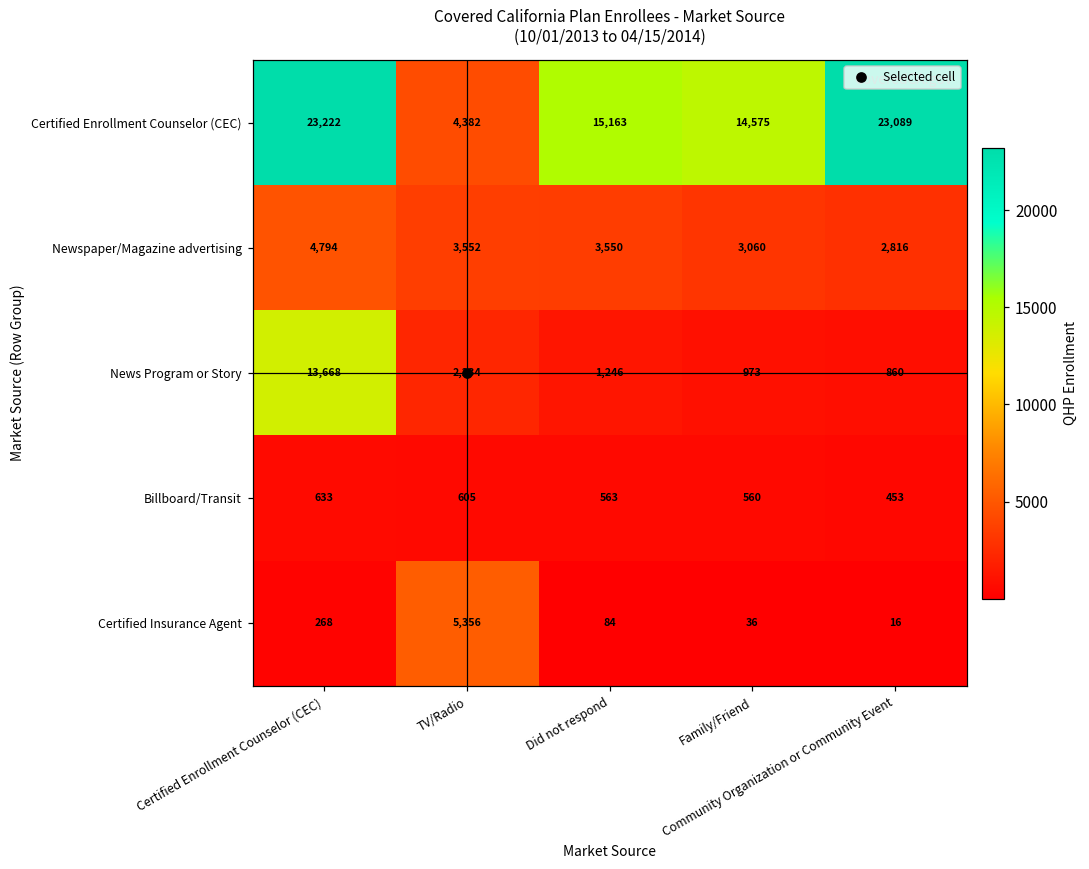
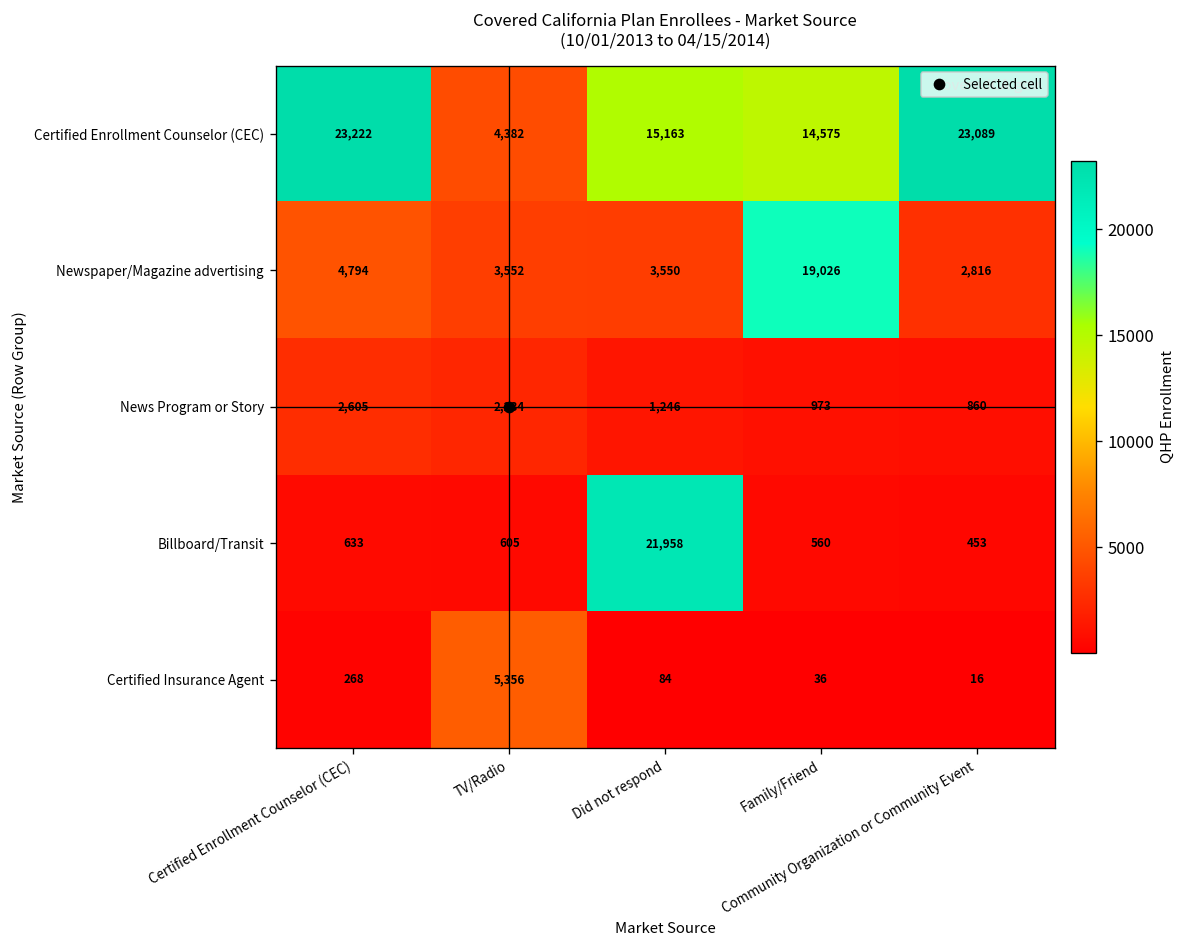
Newspaper/Magazine advertising, Family/Friend: 3,060 -> 19,026
News Program or Story, Certified Enrollment Counselor (CEC): 13,668 -> 2,605
Billboard/Transit, Did not respond: 563 -> 21,958
